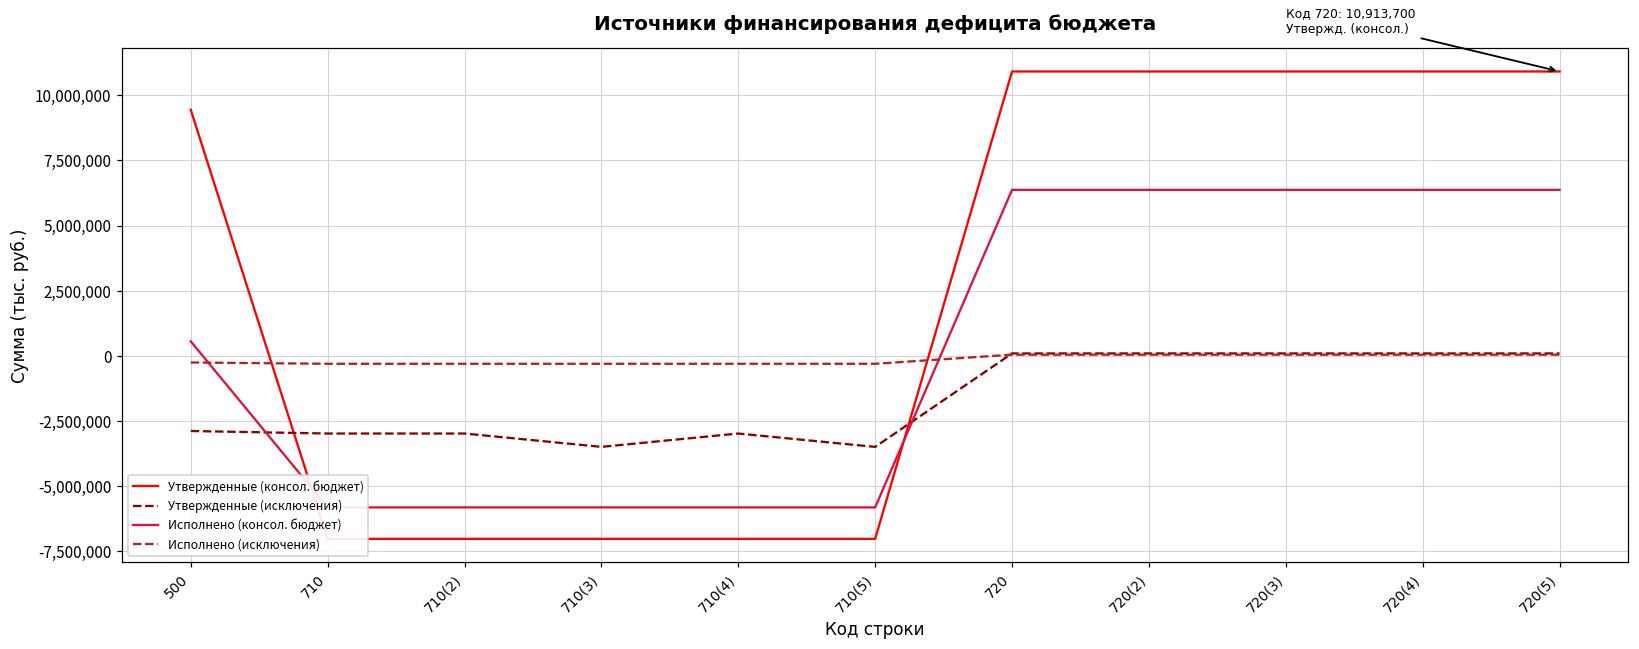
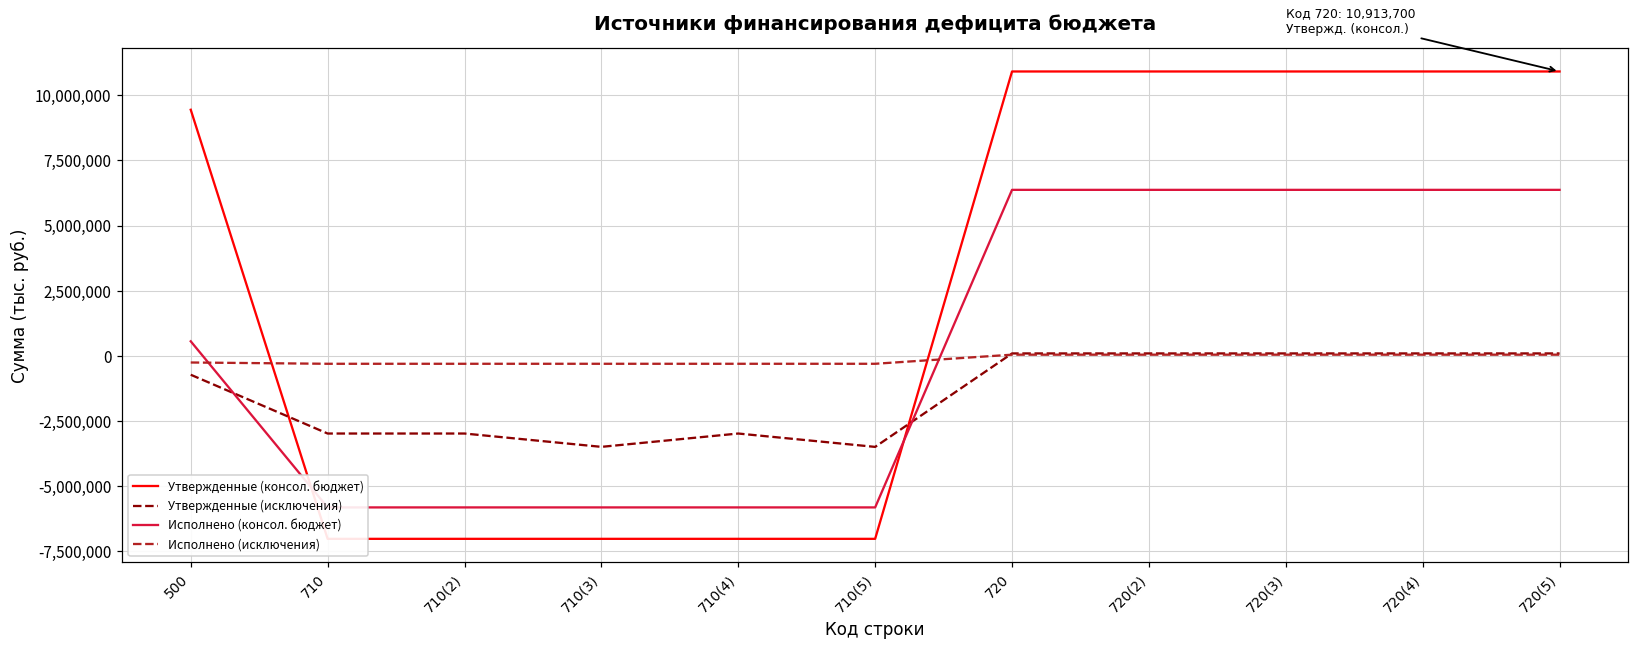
Утвержденные (исключения), 500: -2,900,000 -> -700,000
